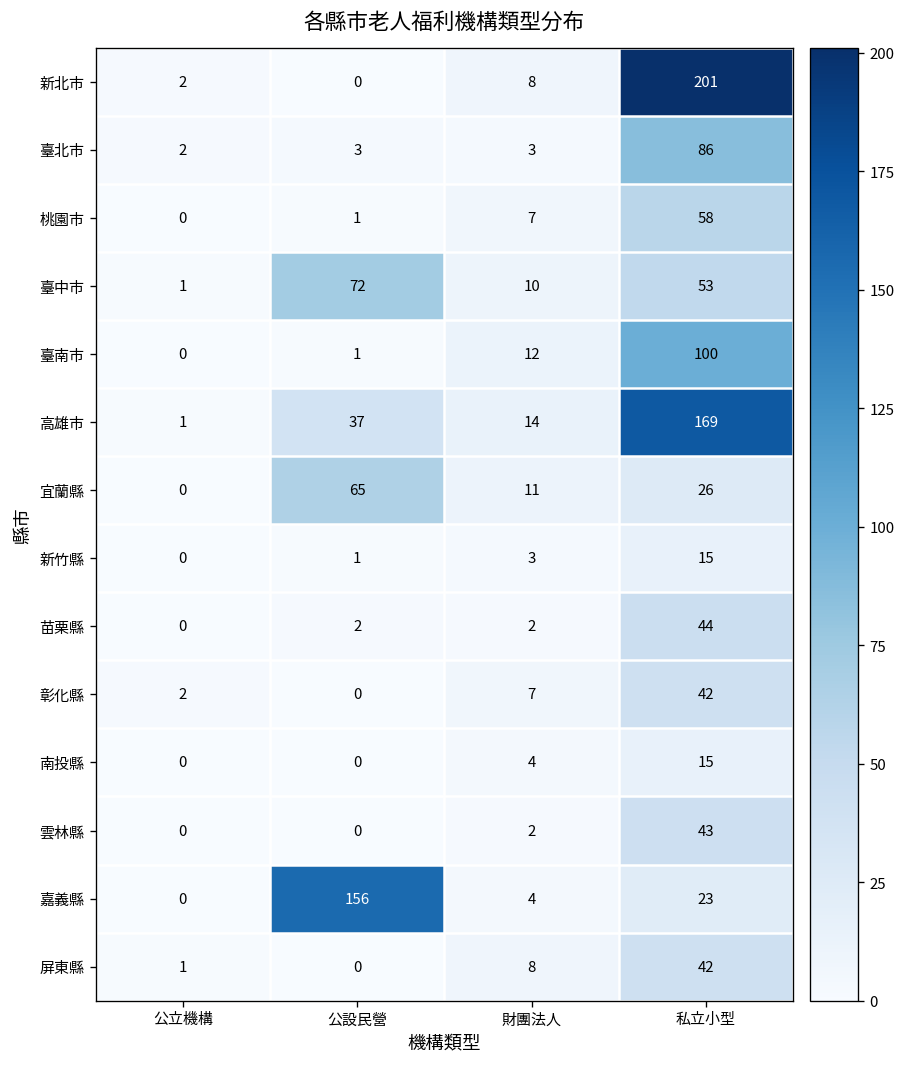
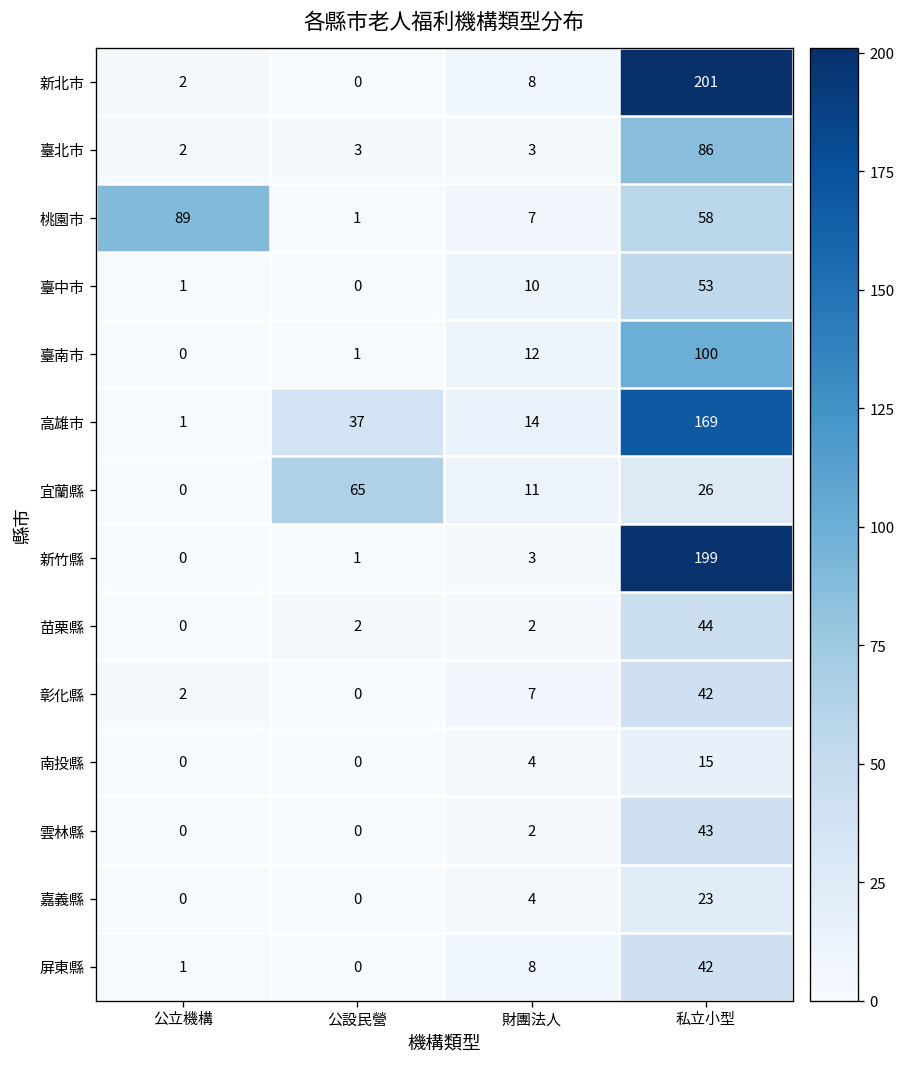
桃園市, 公立機構: 0 -> 89
臺中市, 公設民營: 72 -> 0
新竹縣, 私立小型: 15 -> 199
嘉義縣, 公設民營: 156 -> 0
